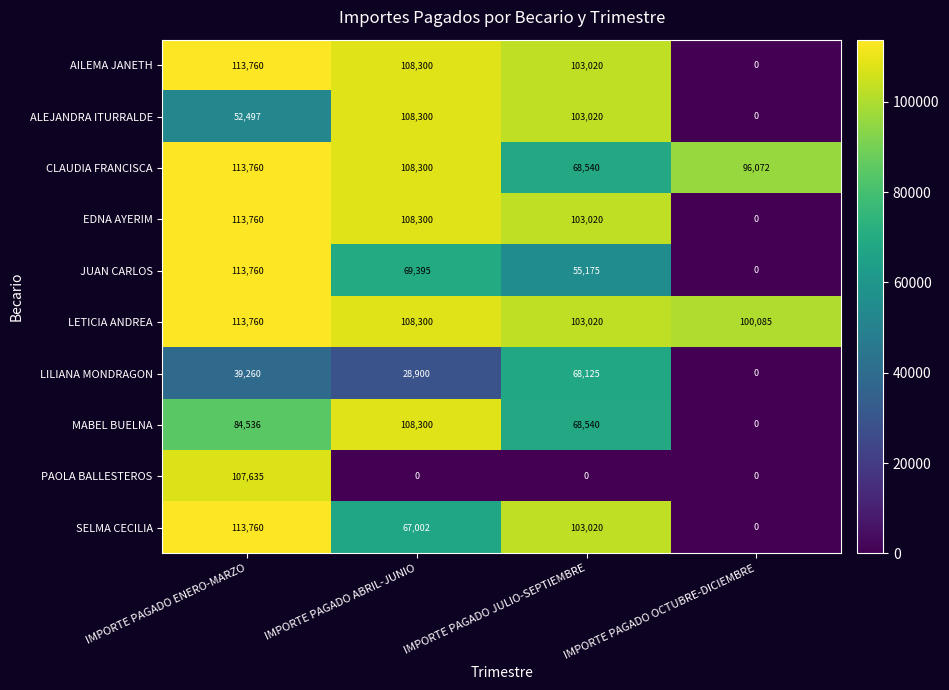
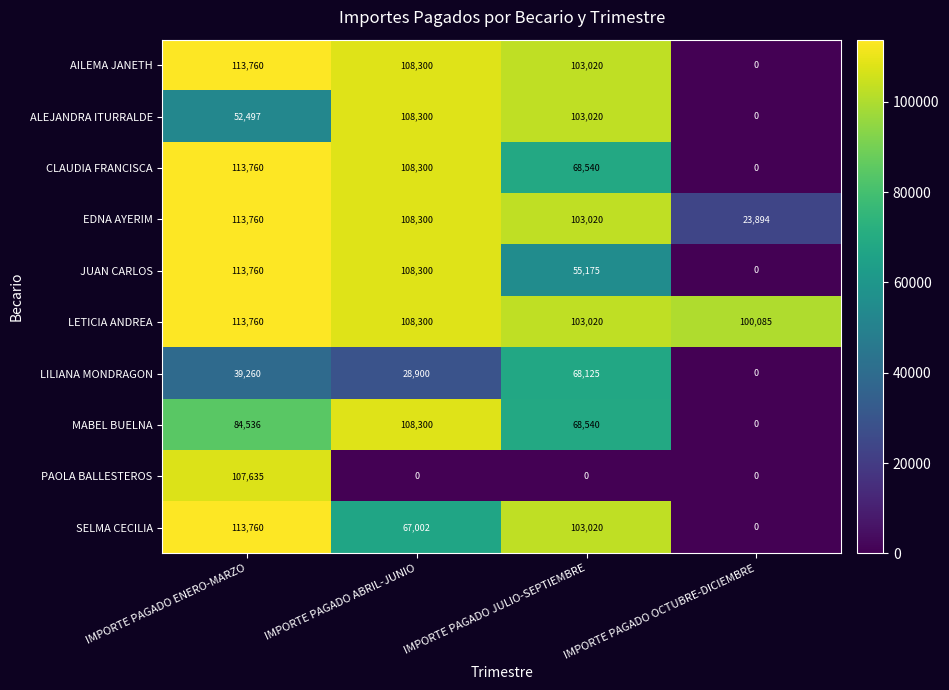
CLAUDIA FRANCISCA, IMPORTE PAGADO OCTUBRE-DICIEMBRE: 96,072 -> 0
EDNA AYERIM, IMPORTE PAGADO OCTUBRE-DICIEMBRE: 0 -> 23,894
JUAN CARLOS, IMPORTE PAGADO ABRIL-JUNIO: 69,395 -> 108,300
